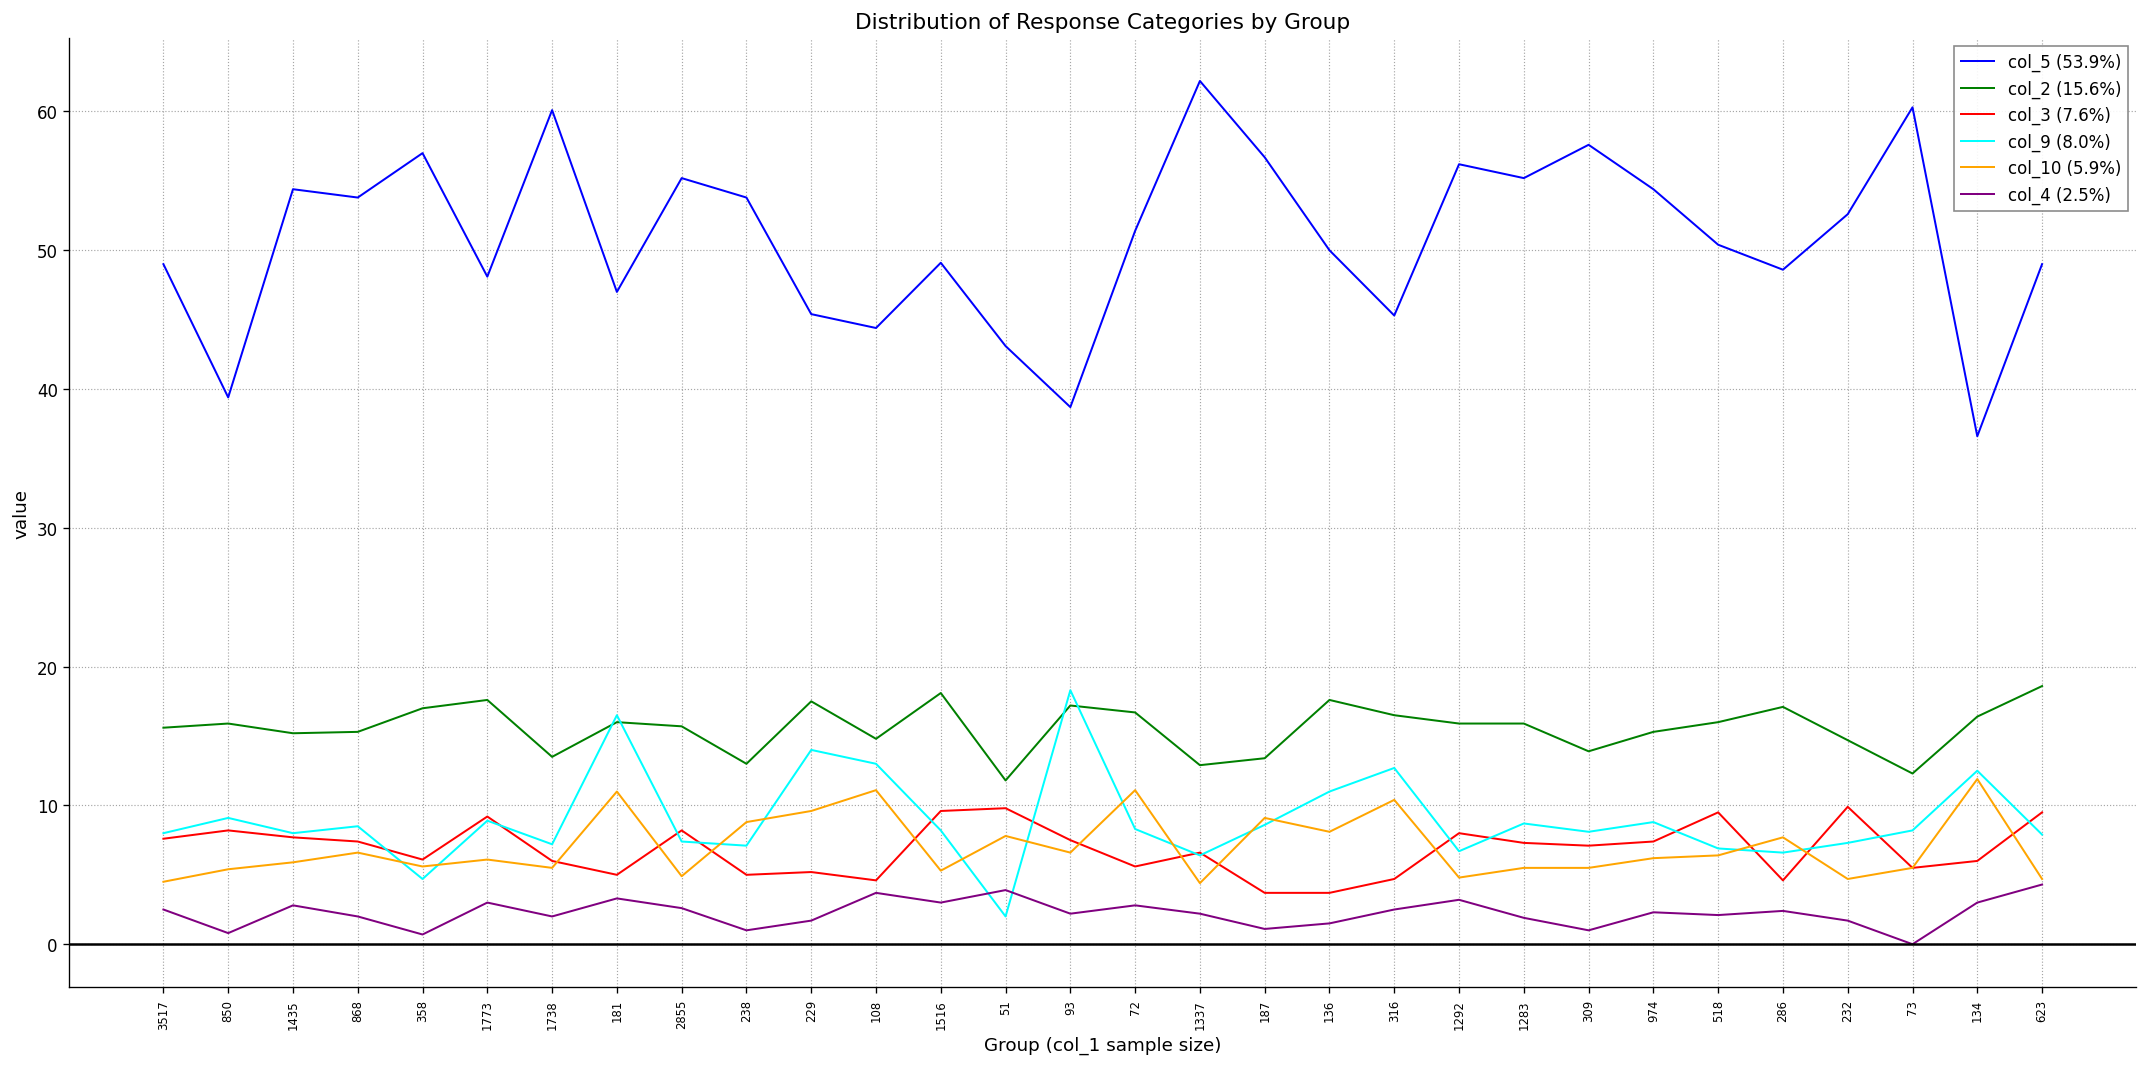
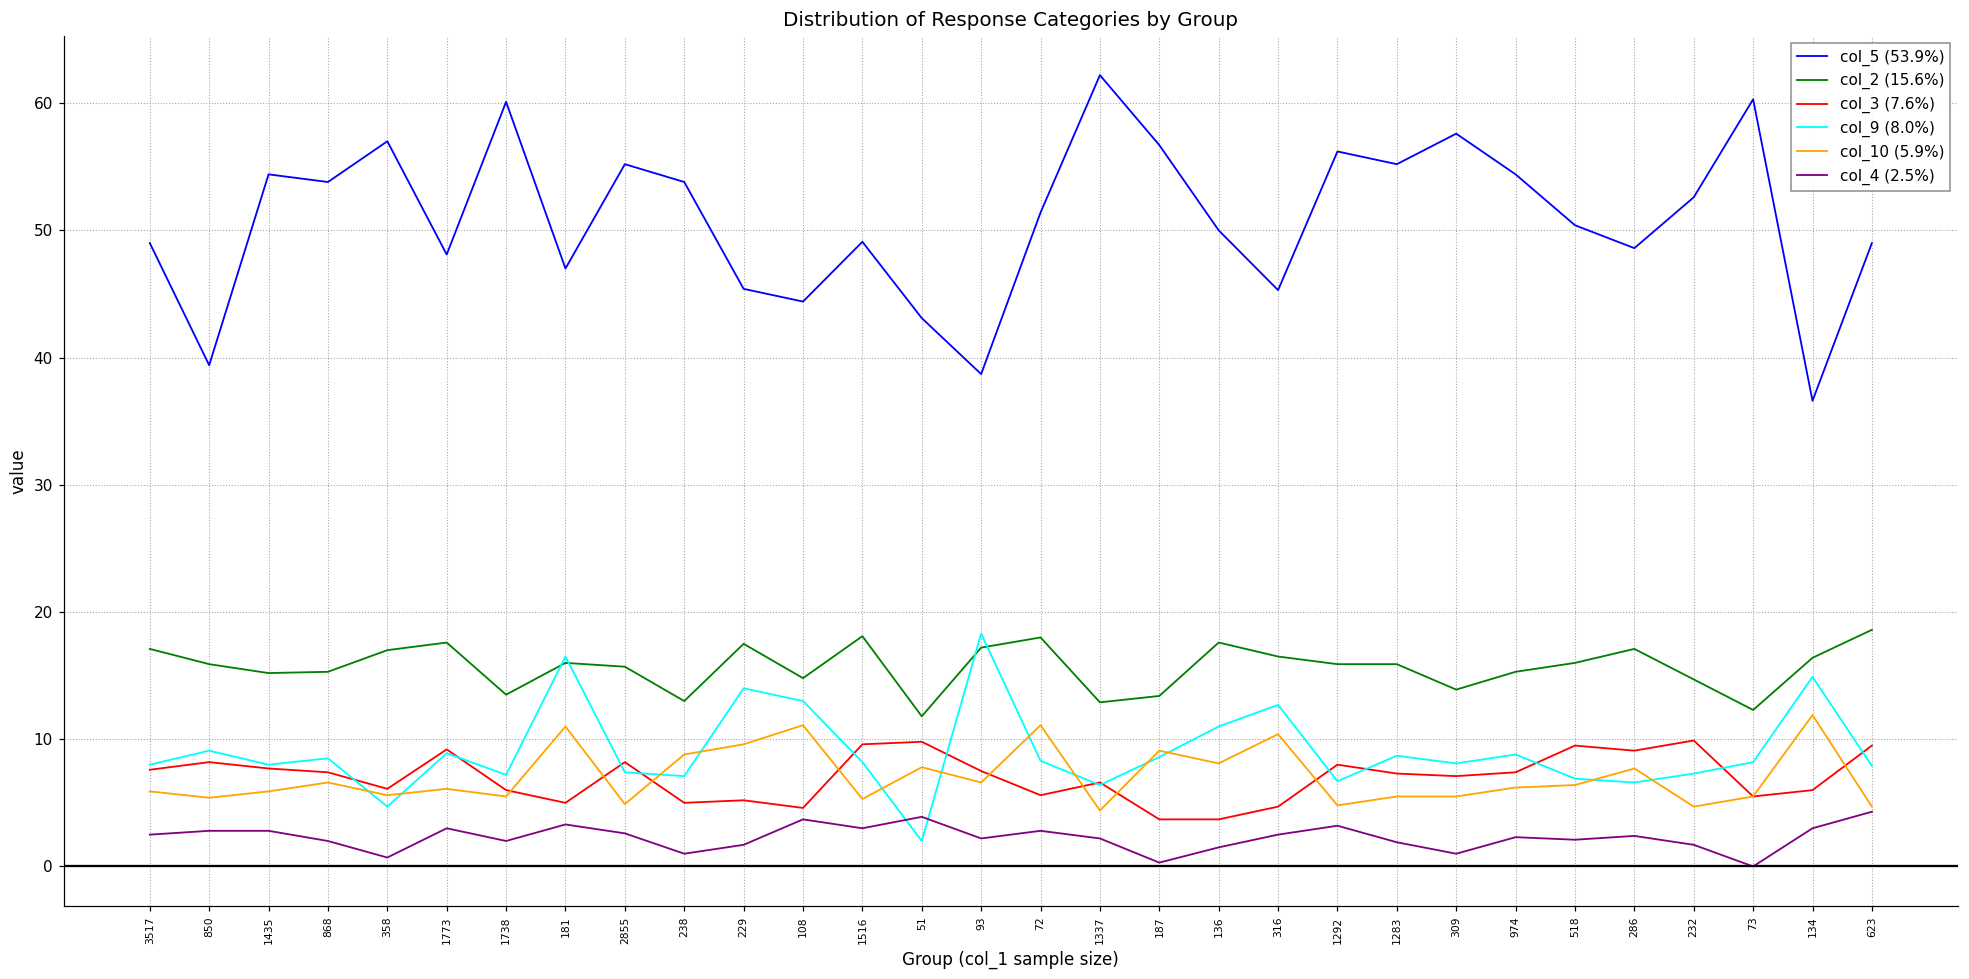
col_2 (15.6%), 3517: 15.6 -> 17.1
col_10 (5.9%), 3517: 4.5 -> 5.9
col_4 (2.5%), 850: 0.8 -> 2.8
col_2 (15.6%), 72: 16.7 -> 18.0
col_4 (2.5%), 187: 1.1 -> 0.3
col_3 (7.6%), 286: 4.6 -> 9.1
col_9 (8.0%), 134: 12.5 -> 14.9
